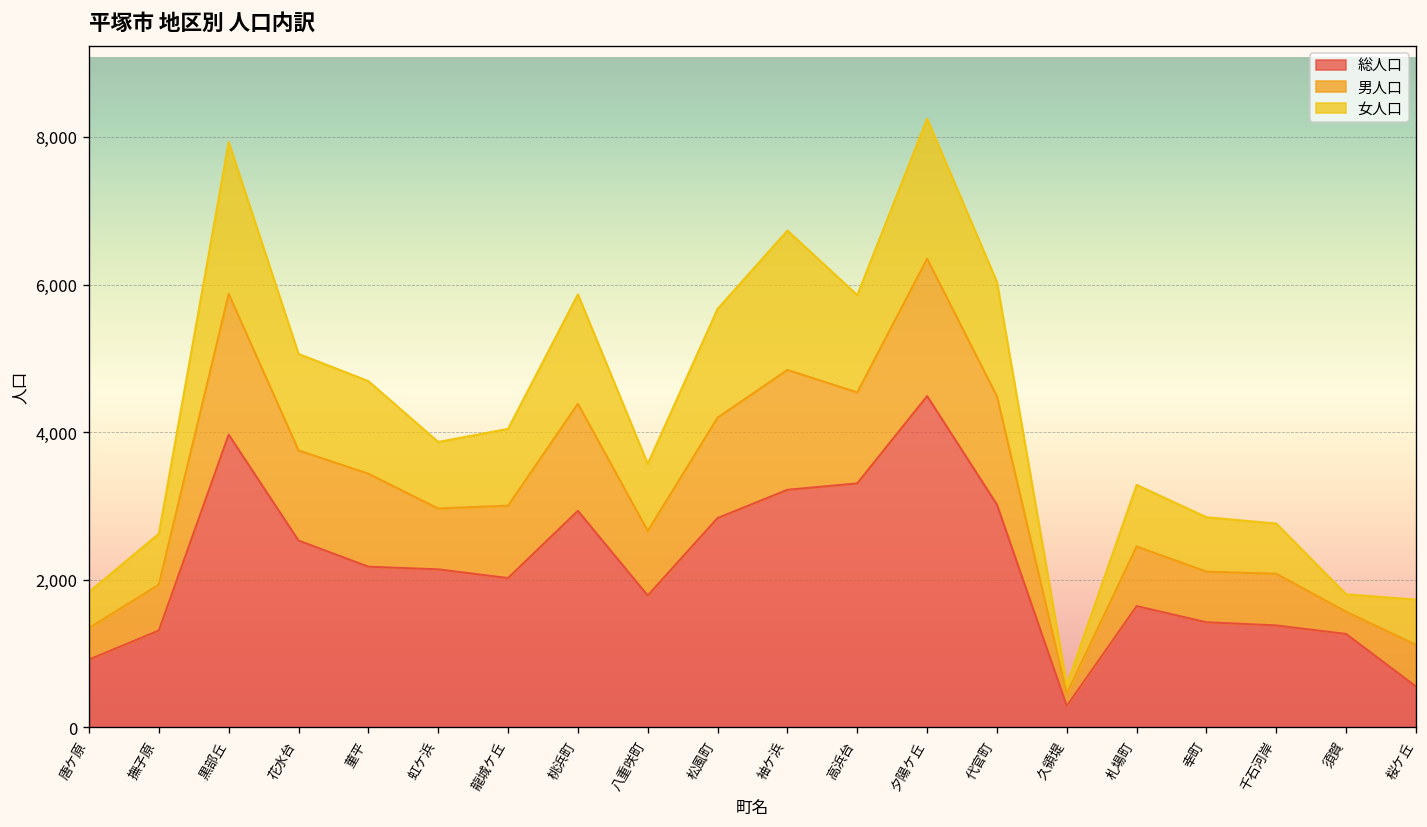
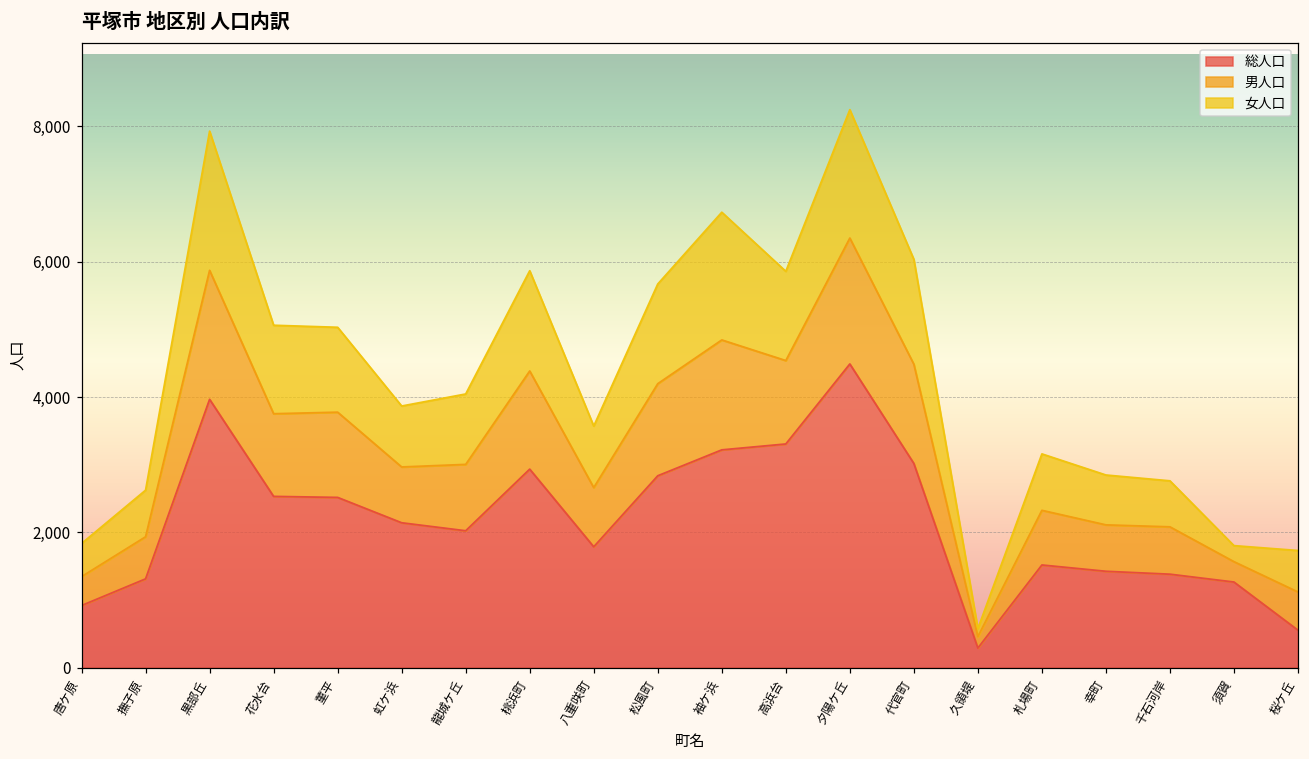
総人口, 菫平: 2,200 -> 2,500
総人口, 札場町: 1,600 -> 1,500
